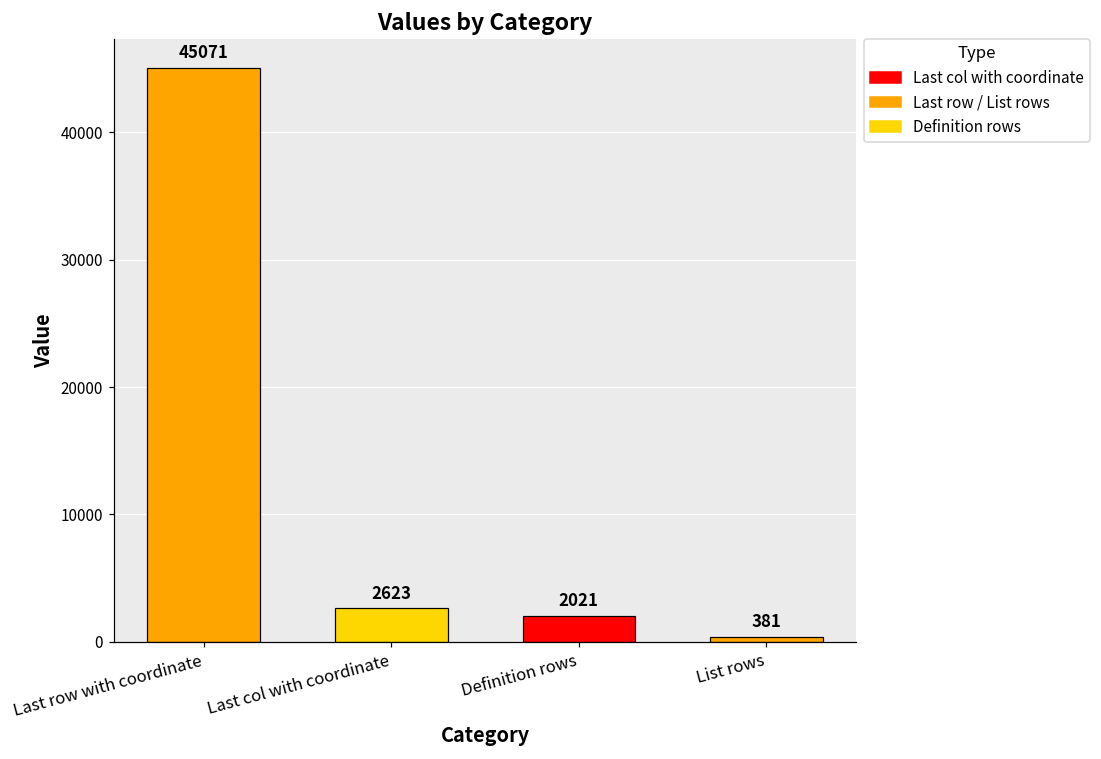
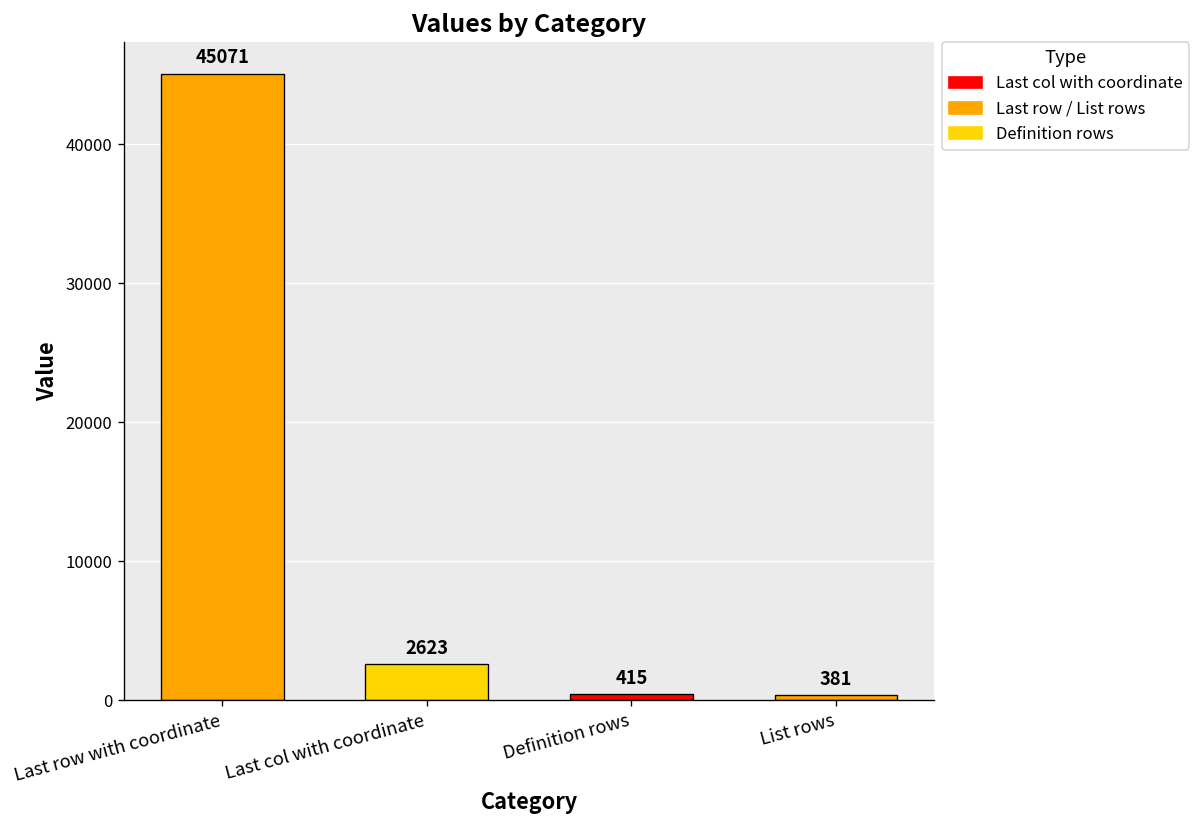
Definition rows: 2021 -> 415
